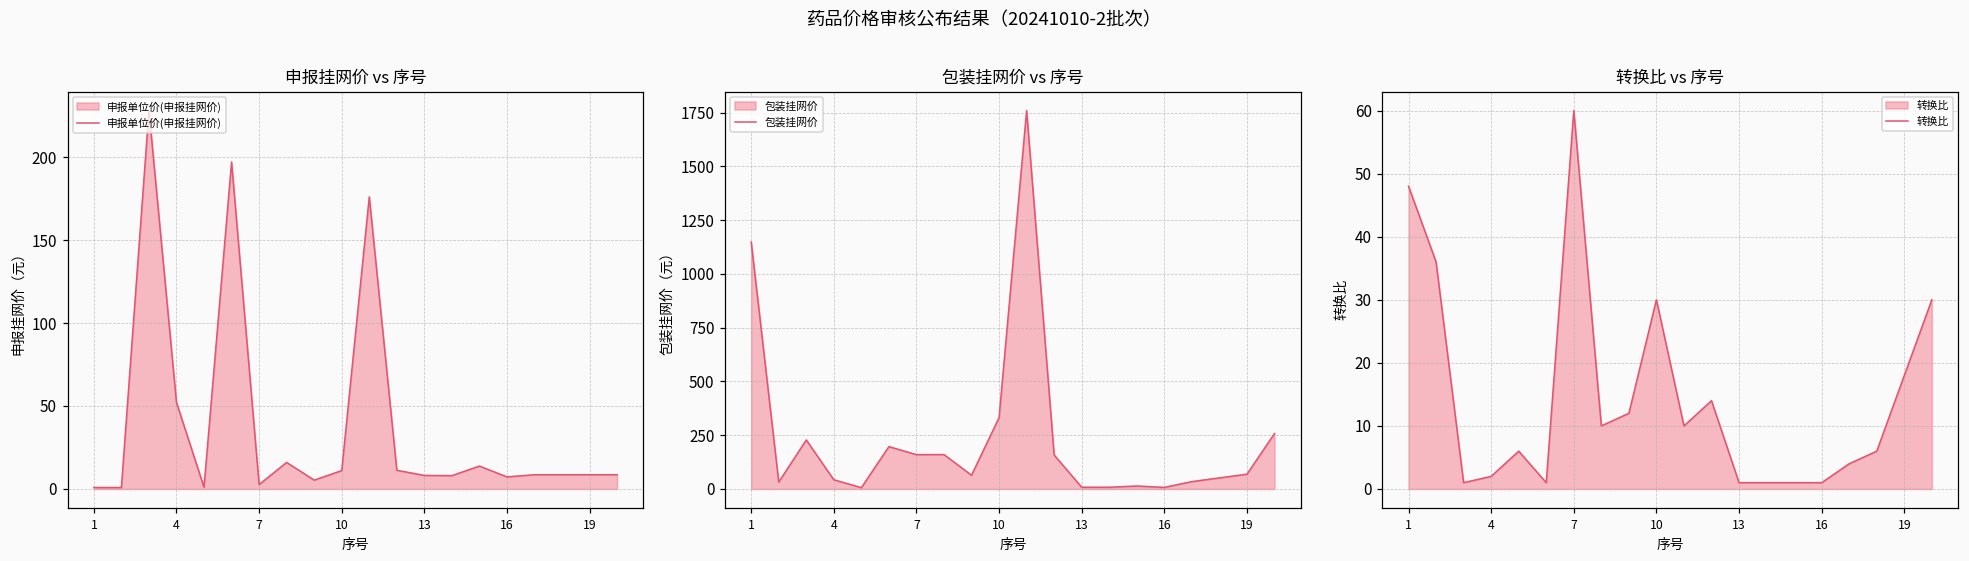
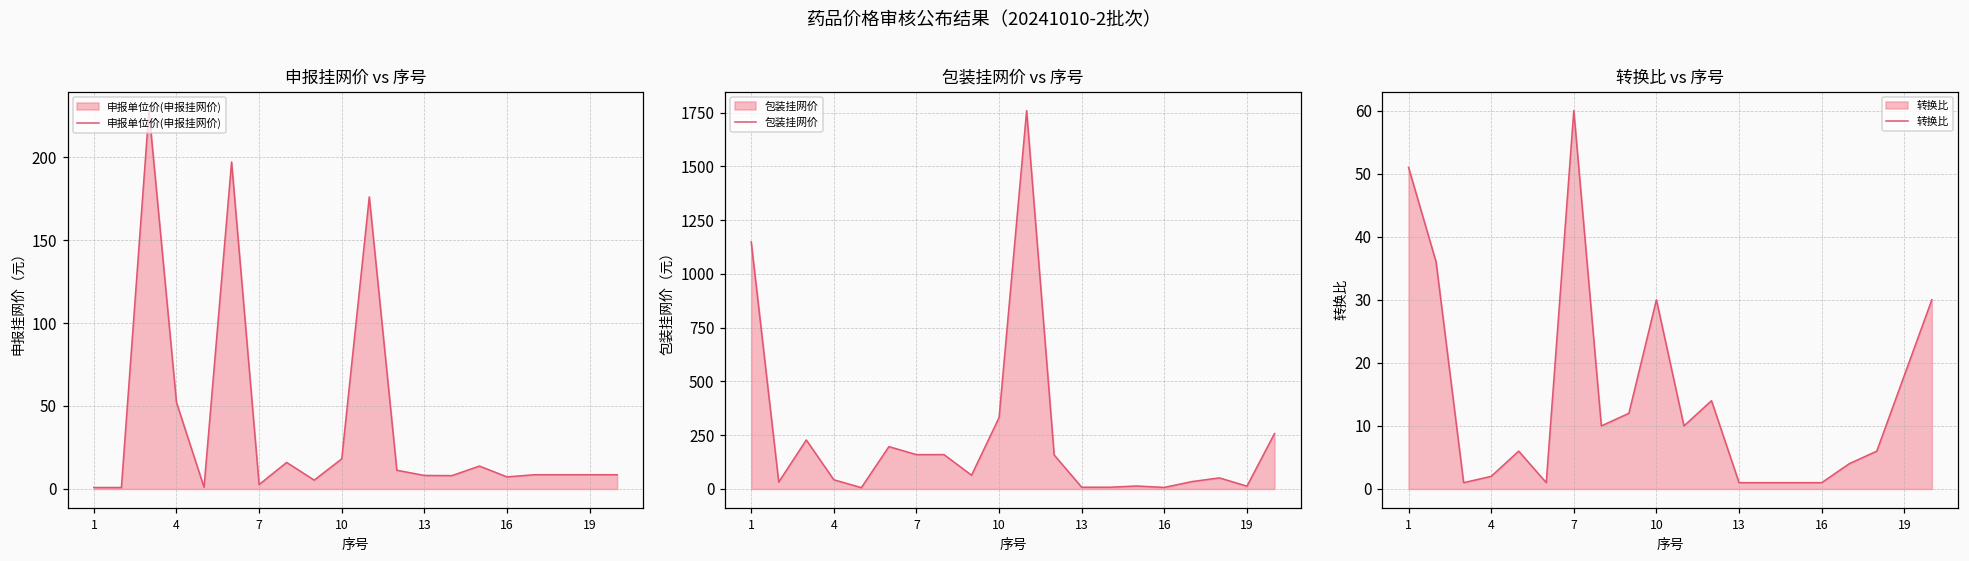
申报挂网价 vs 序号, 10: 11 -> 18
包装挂网价 vs 序号, 19: 70 -> 10
转换比 vs 序号, 1: 48 -> 51
